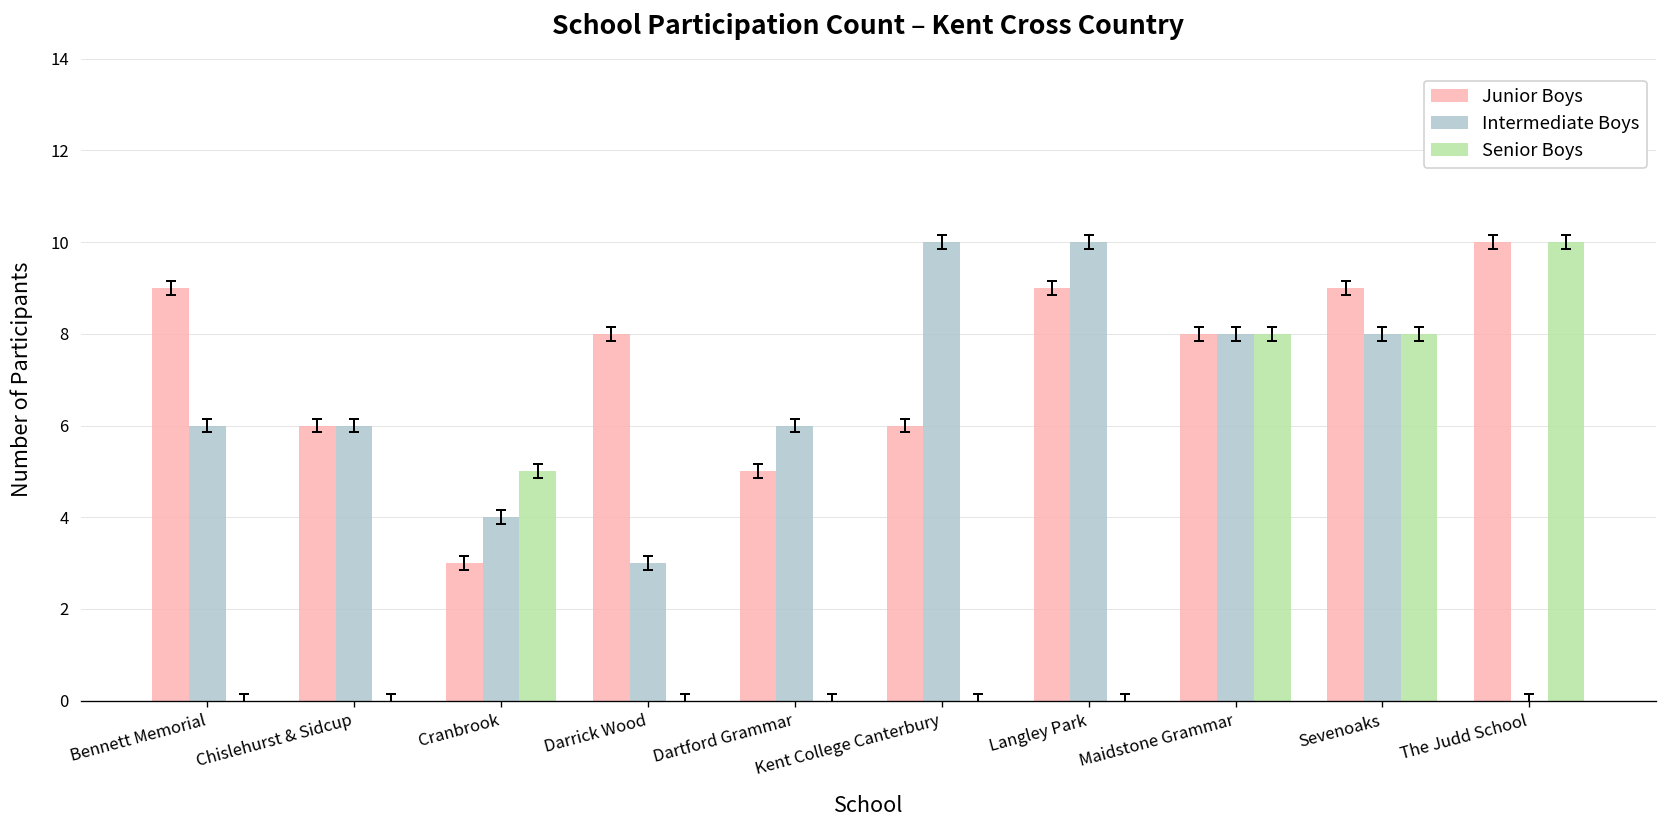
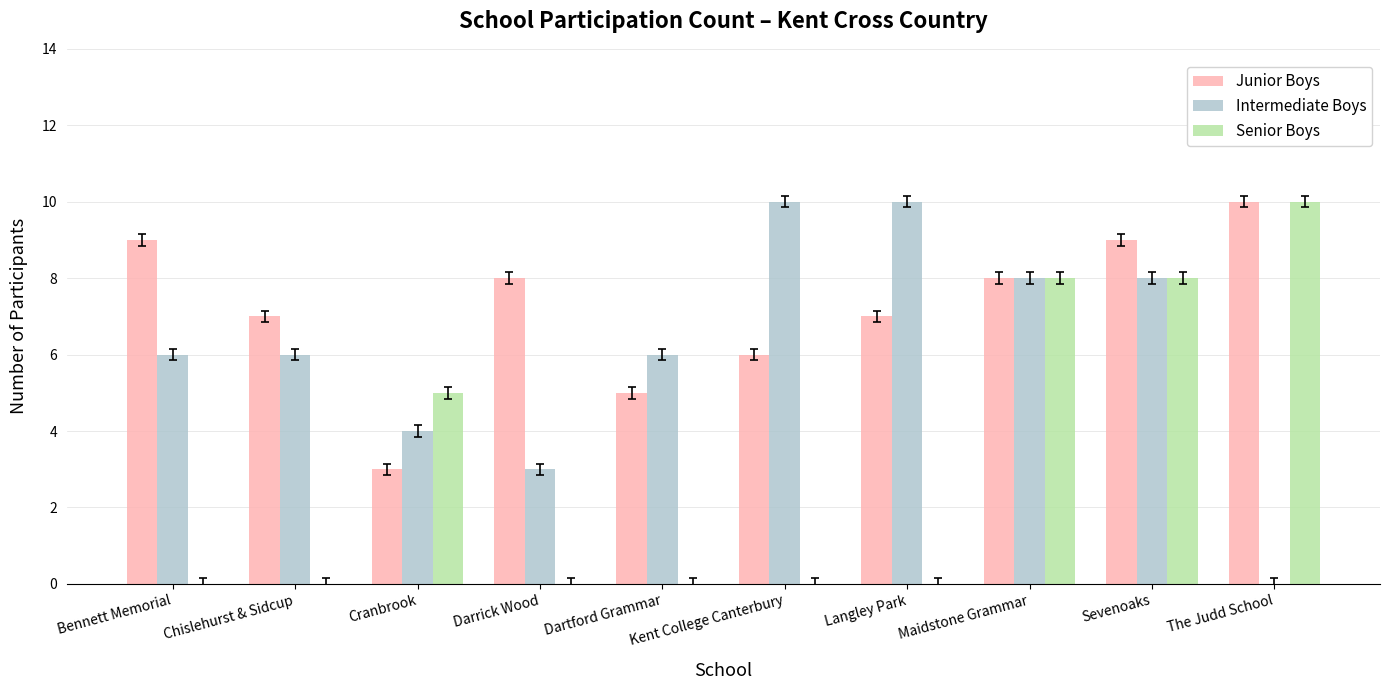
Junior Boys, Chislehurst & Sidcup: 6 -> 7
Junior Boys, Langley Park: 9 -> 7
